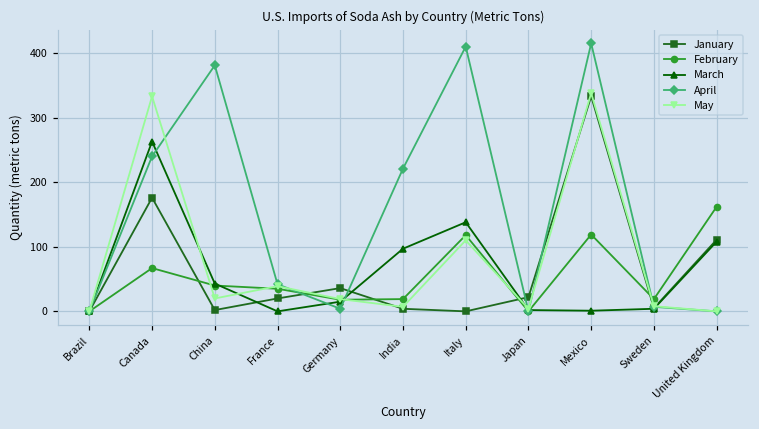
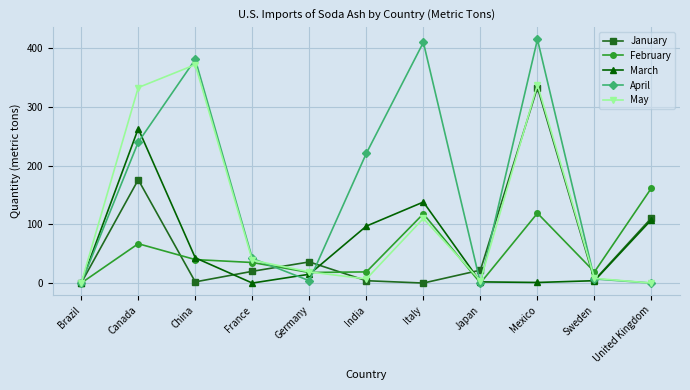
May, China: 20 -> 370
